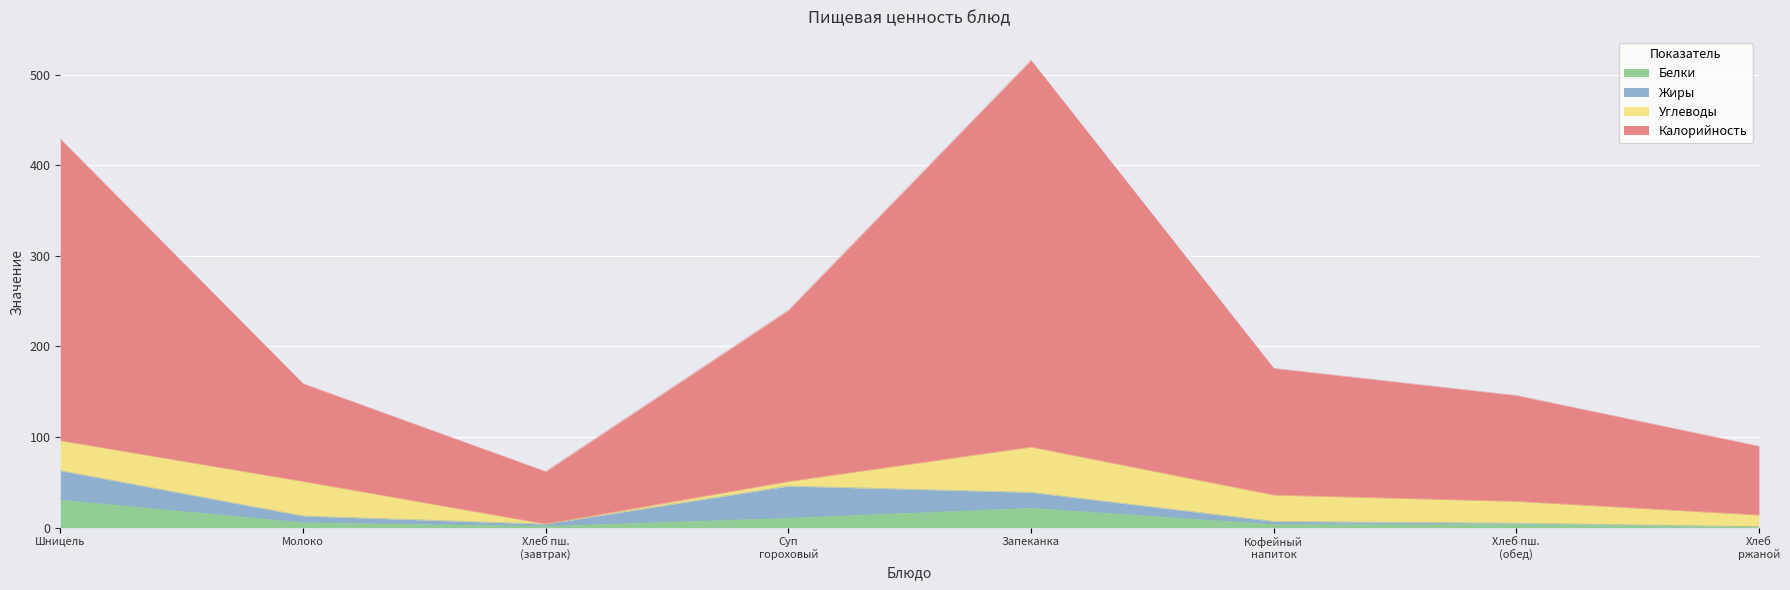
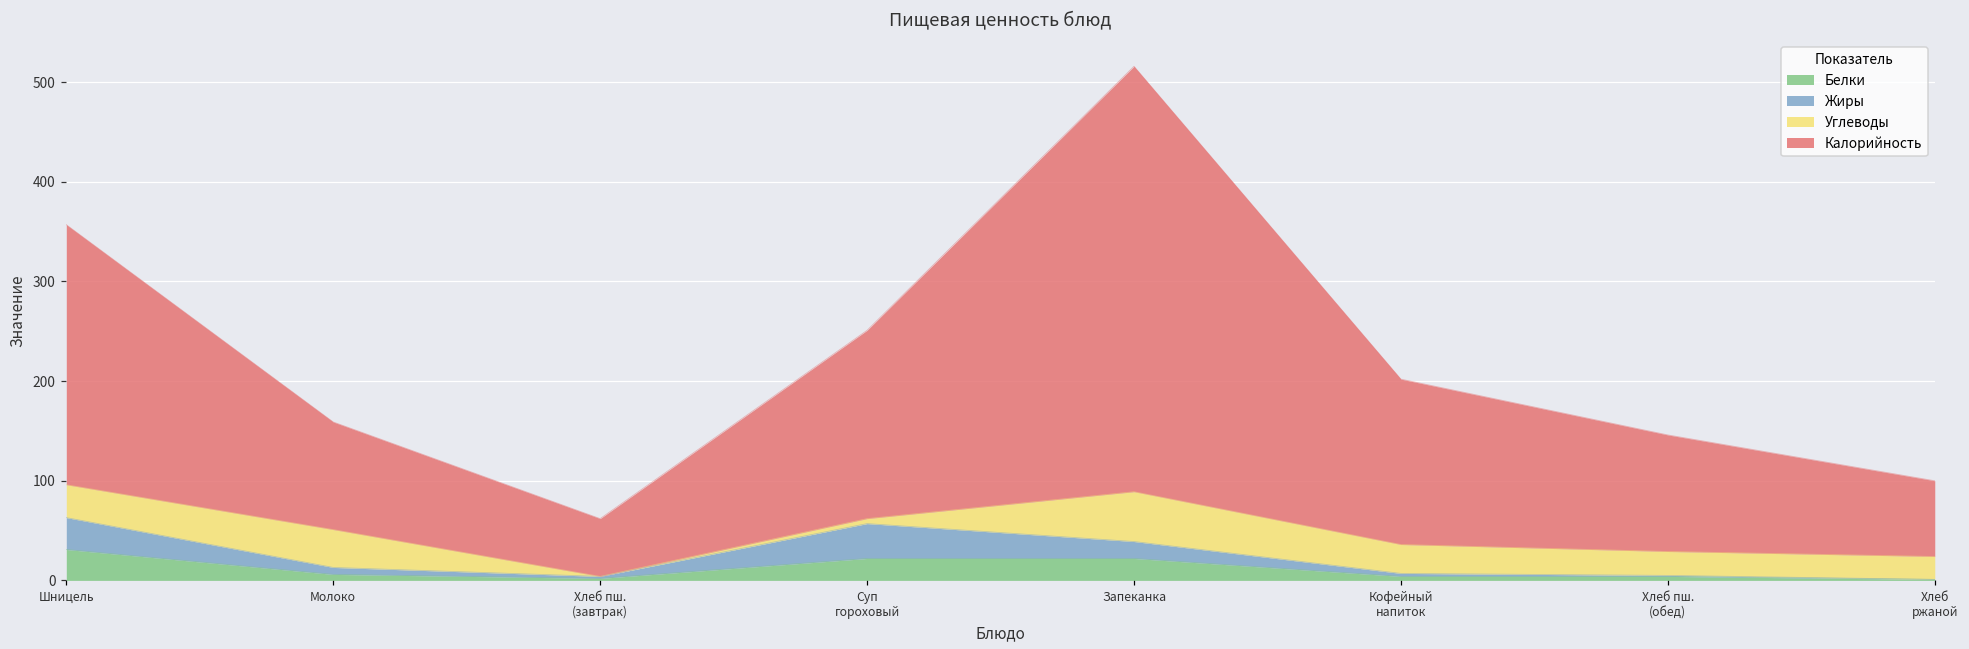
Калорийность, Шницель: 330 -> 260
Белки, Суп гороховый: 10 -> 20
Калорийность, Кофейный напиток: 140 -> 170
Углеводы, Хлеб ржаной: 10 -> 20
